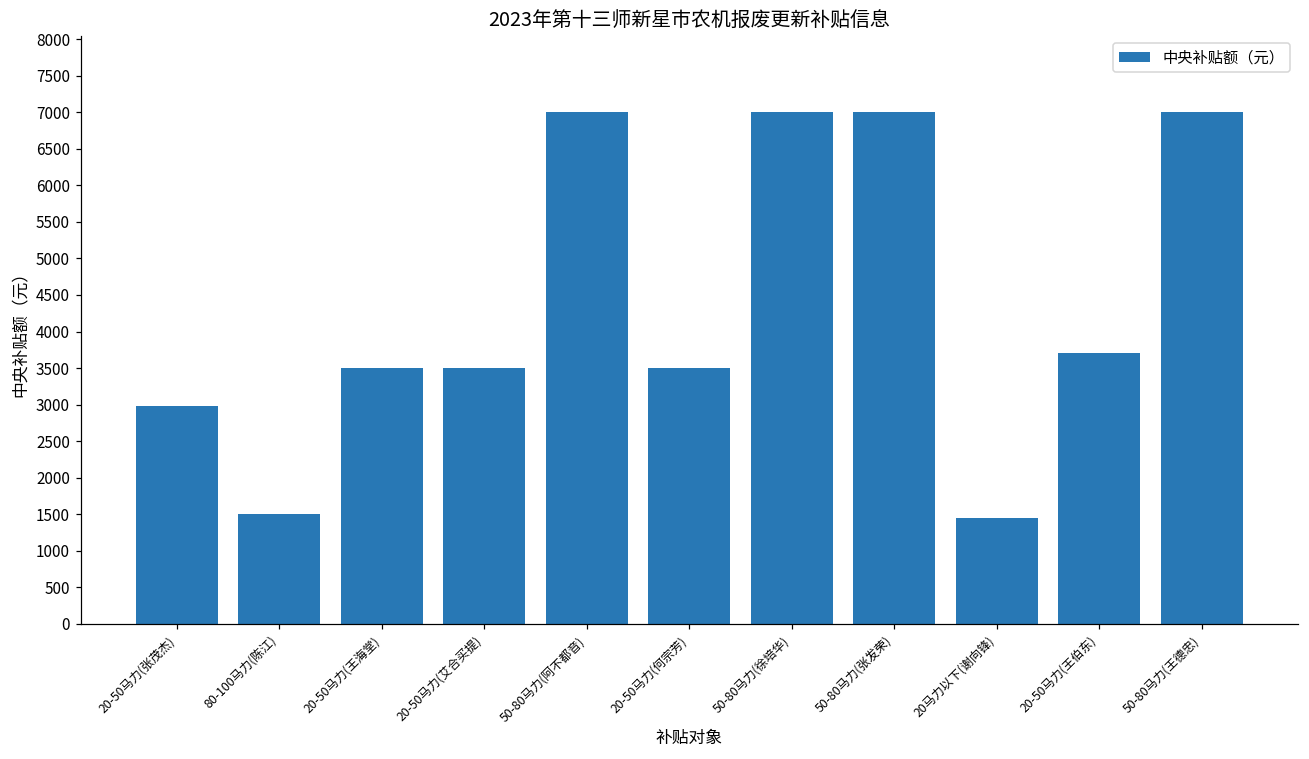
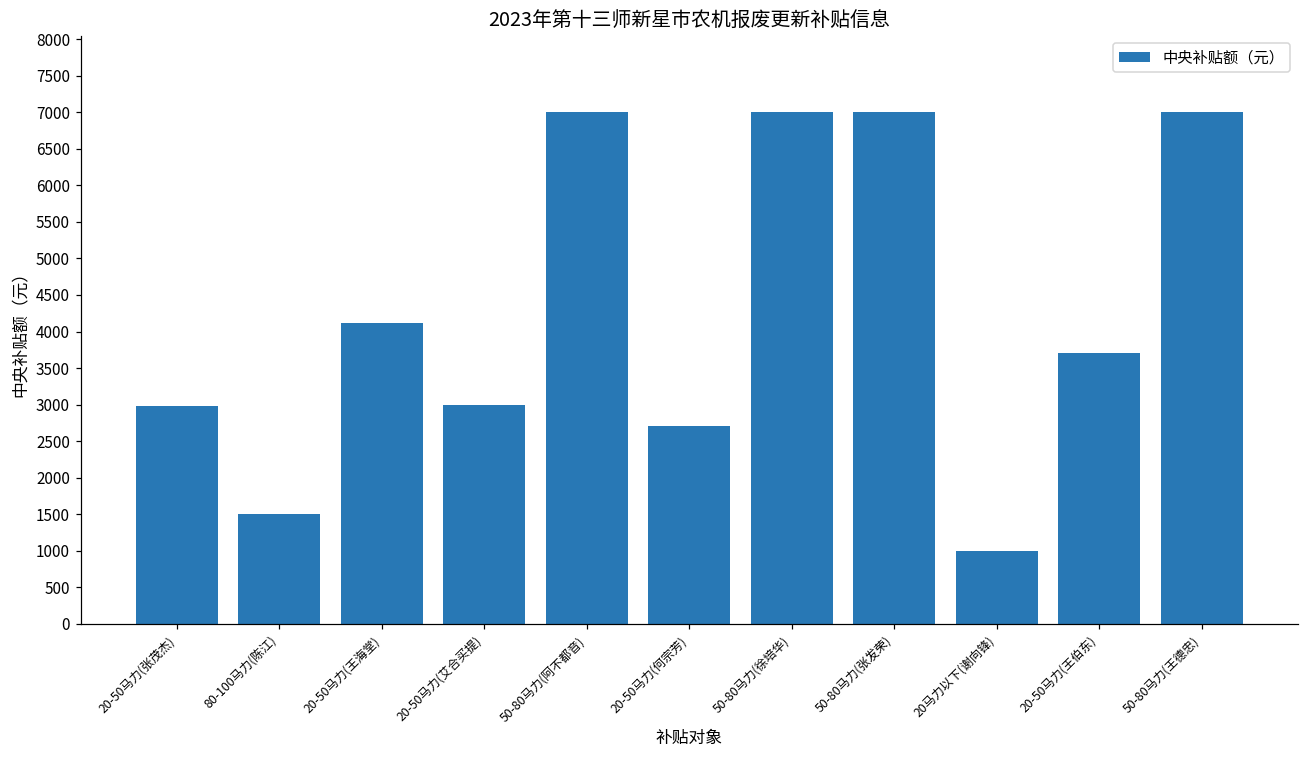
20-50马力(王海堂): 3500 -> 4100
20-50马力(艾合买提): 3500 -> 3000
20-50马力(何宗芳): 3500 -> 2700
20马力以下(谢向锋): 1400 -> 1000
